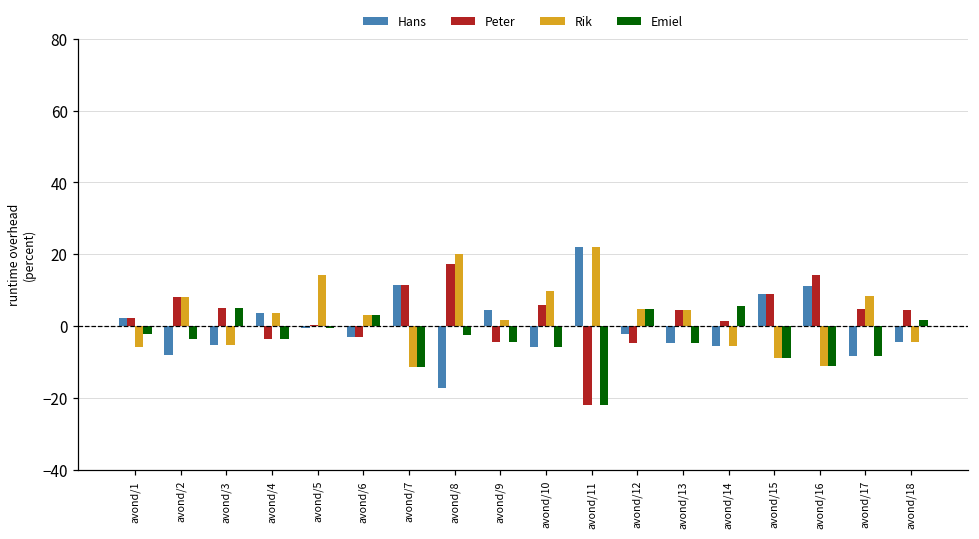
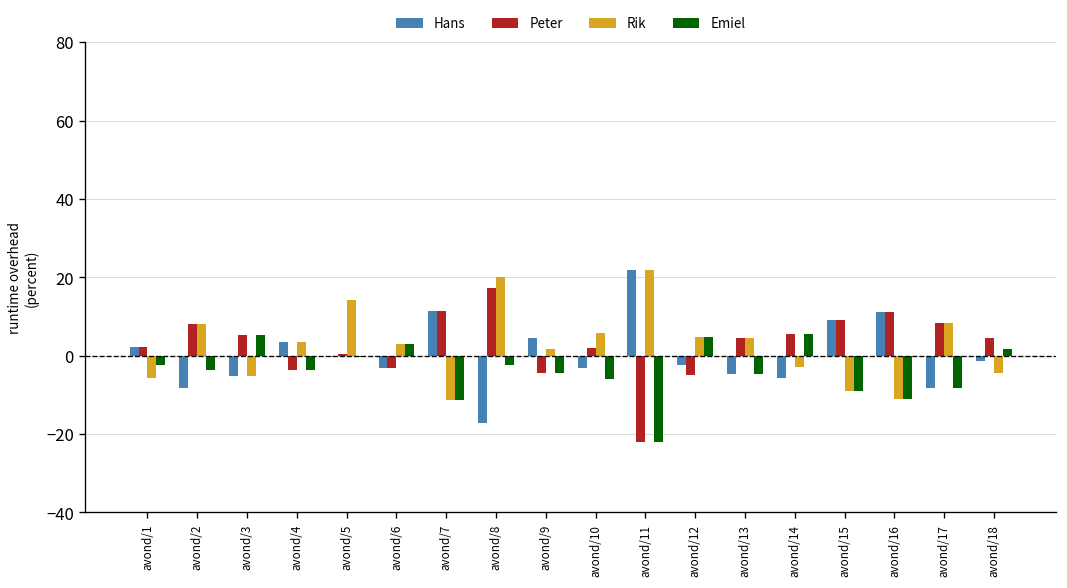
Hans, avond/10: -6 -> -3
Peter, avond/10: 6 -> 2
Rik, avond/10: 10 -> 6
Peter, avond/14: 1 -> 6
Rik, avond/14: -6 -> -3
Peter, avond/16: 14 -> 11
Peter, avond/17: 5 -> 8
Hans, avond/18: -5 -> -1
